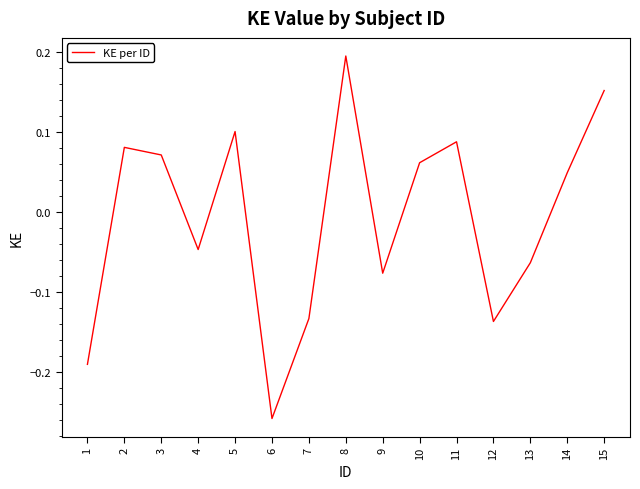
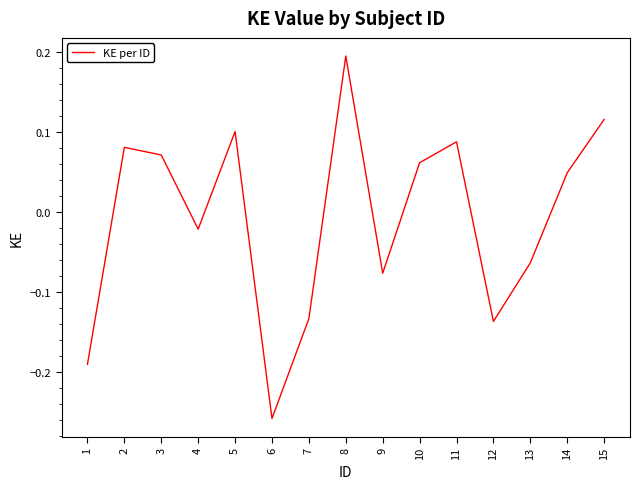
4: -0.05 -> -0.02
15: 0.15 -> 0.12
